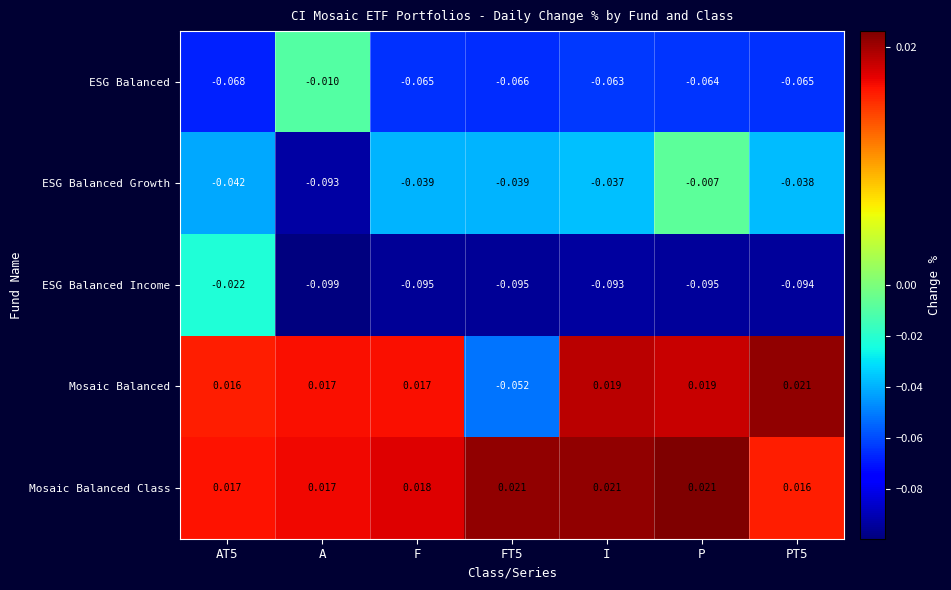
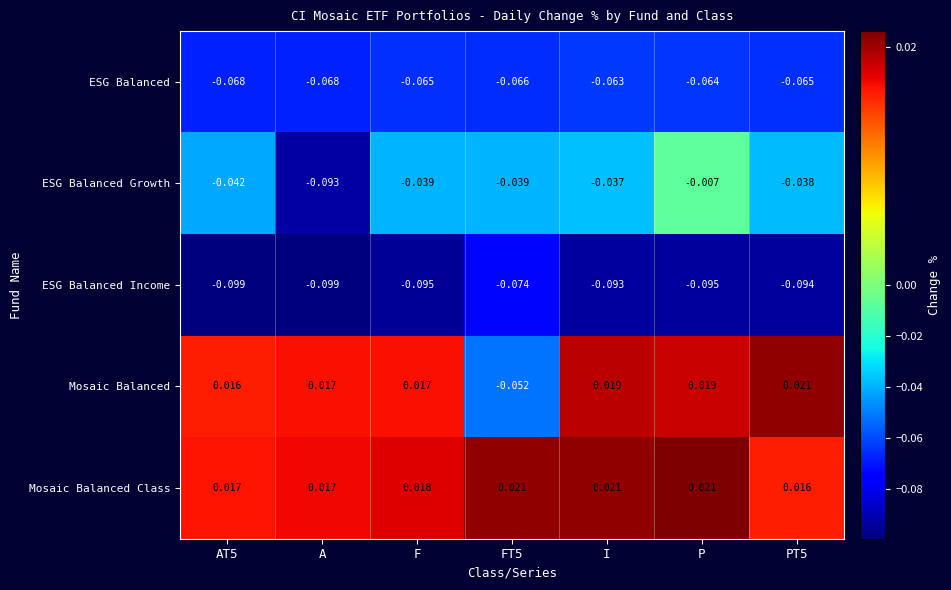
ESG Balanced, A: -0.010 -> -0.068
ESG Balanced Income, AT5: -0.022 -> -0.099
ESG Balanced Income, FT5: -0.095 -> -0.074
